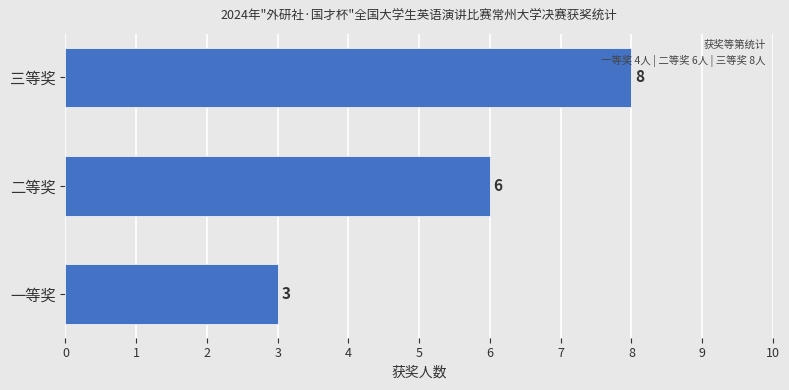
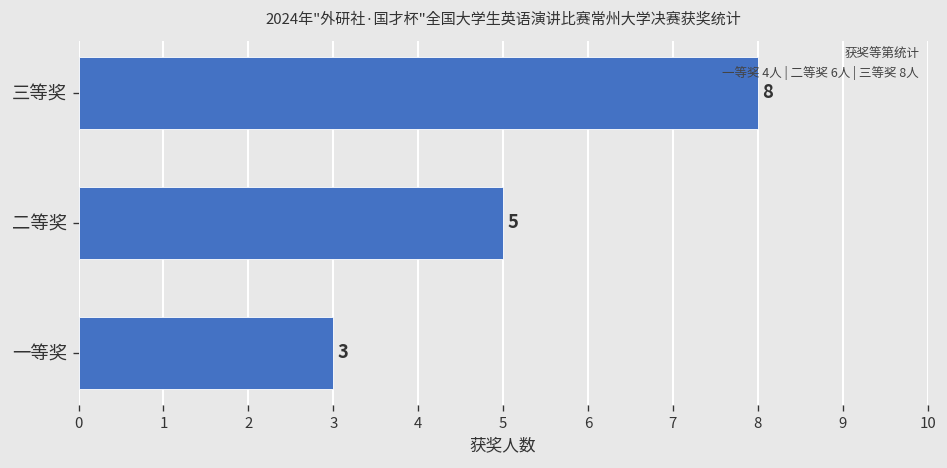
二等奖: 6 -> 5
